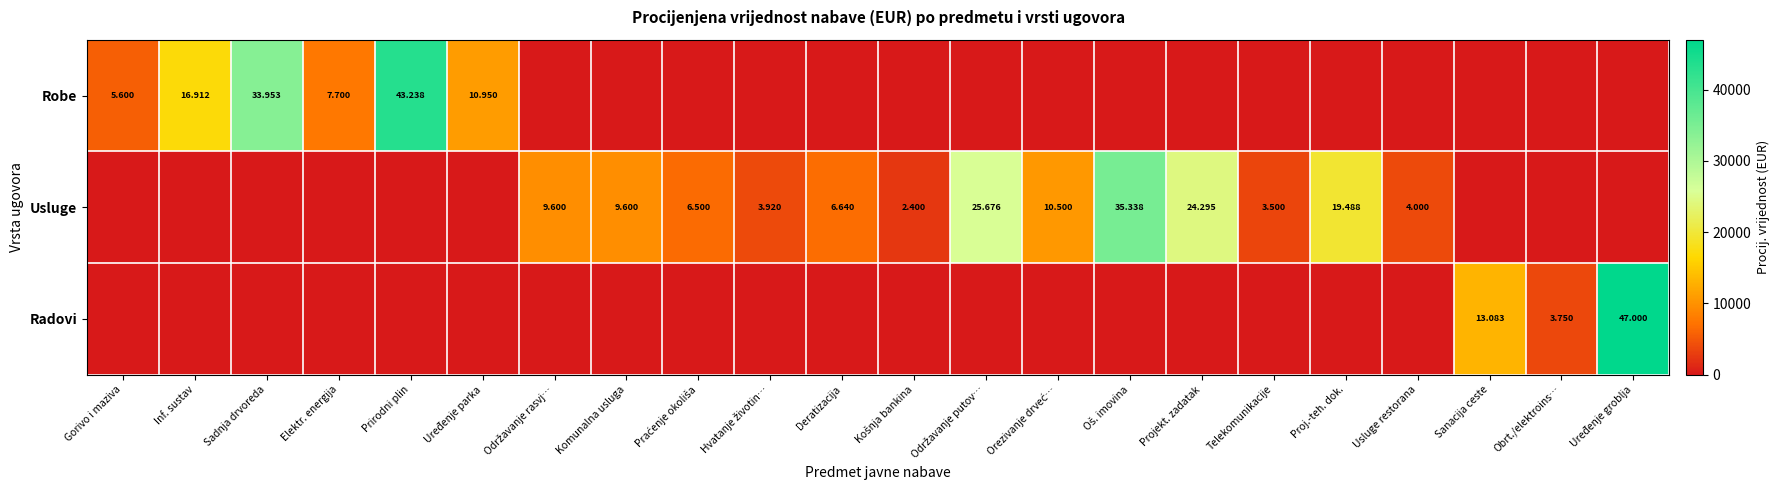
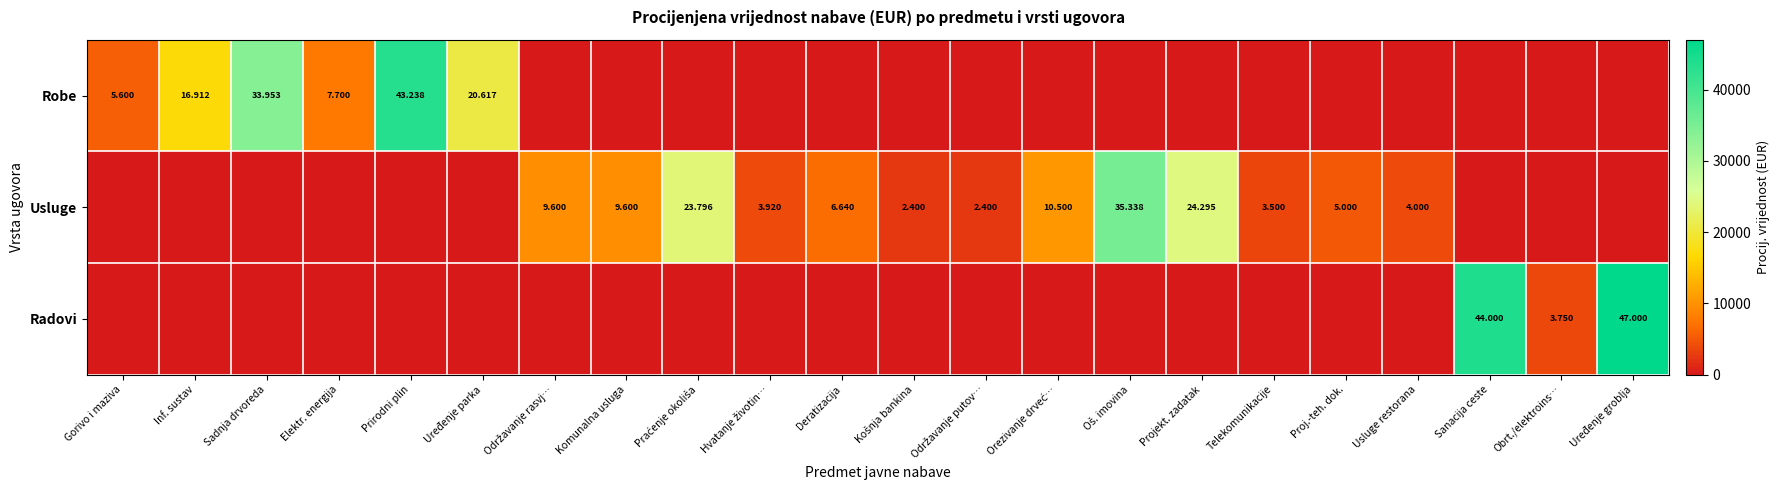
Robe, Uređenje parka: 10.950 -> 20.617
Usluge, Praćenje okoliša: 6.500 -> 23.796
Usluge, Održavanje putov…: 25.676 -> 2.400
Usluge, Proj.-teh. dok.: 19.488 -> 5.000
Radovi, Sanacija ceste: 13.083 -> 44.000
